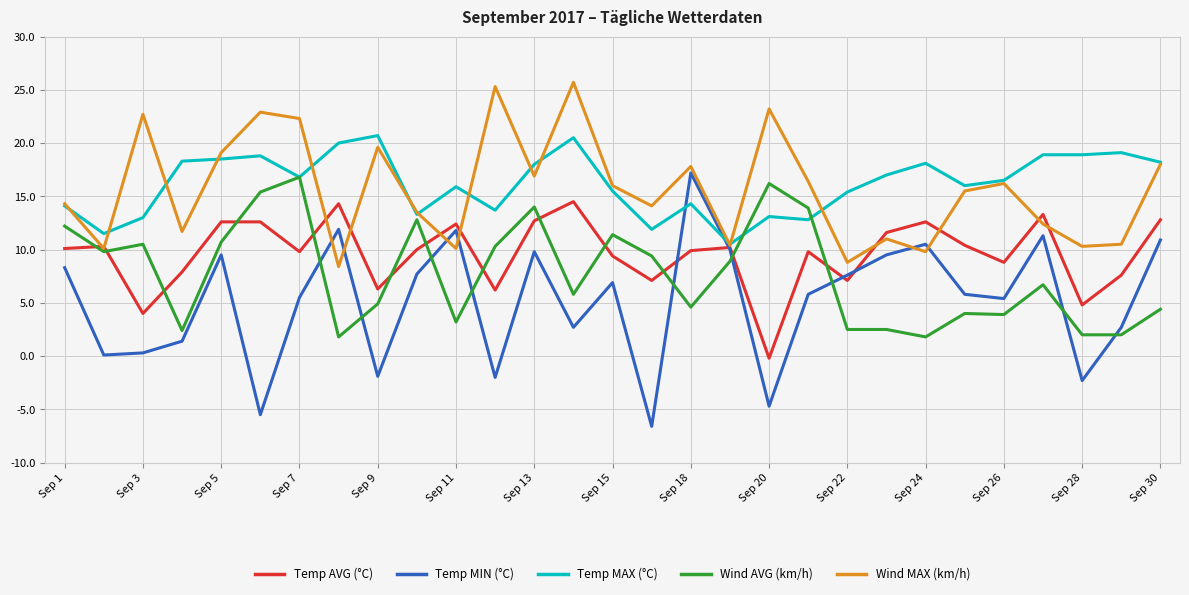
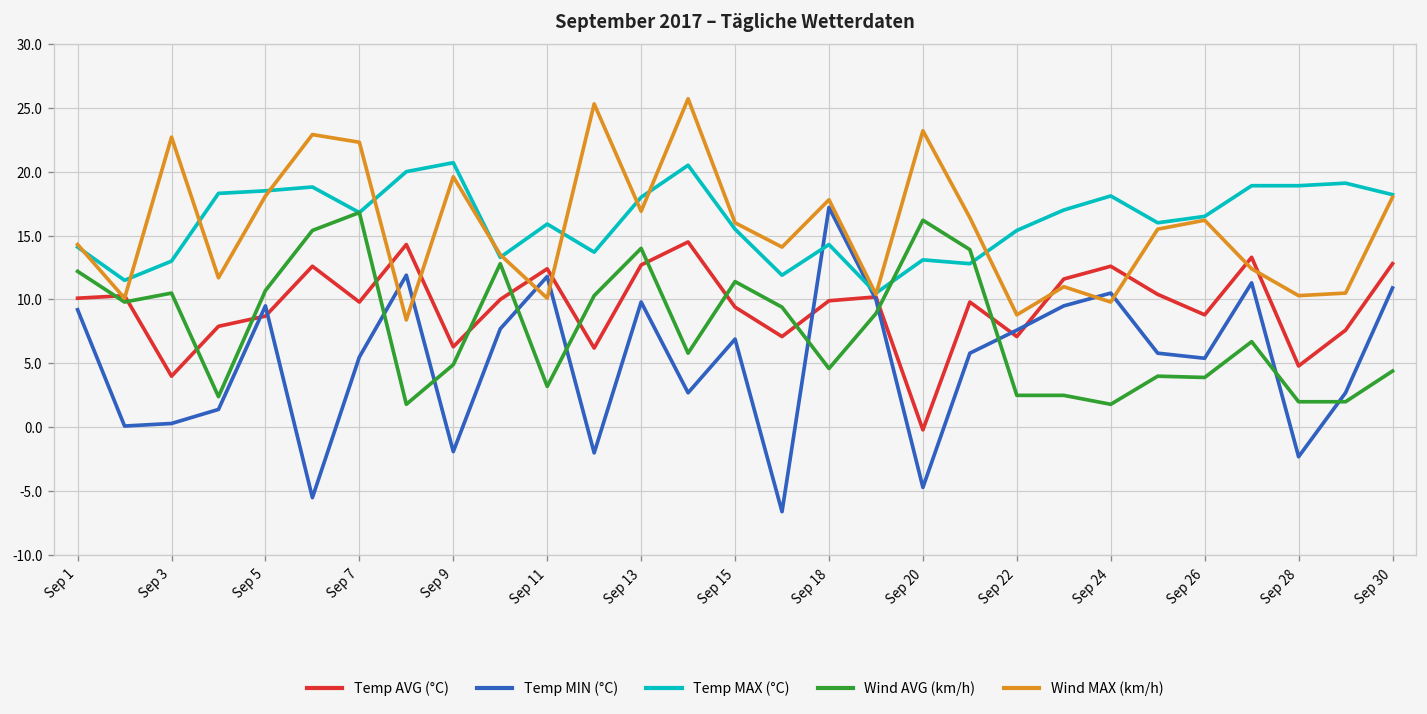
Temp MIN (°C), Sep 1: 8.3 -> 9.2
Temp AVG (°C), Sep 5: 12.6 -> 8.7
Wind MAX (km/h), Sep 5: 19.1 -> 18.1
